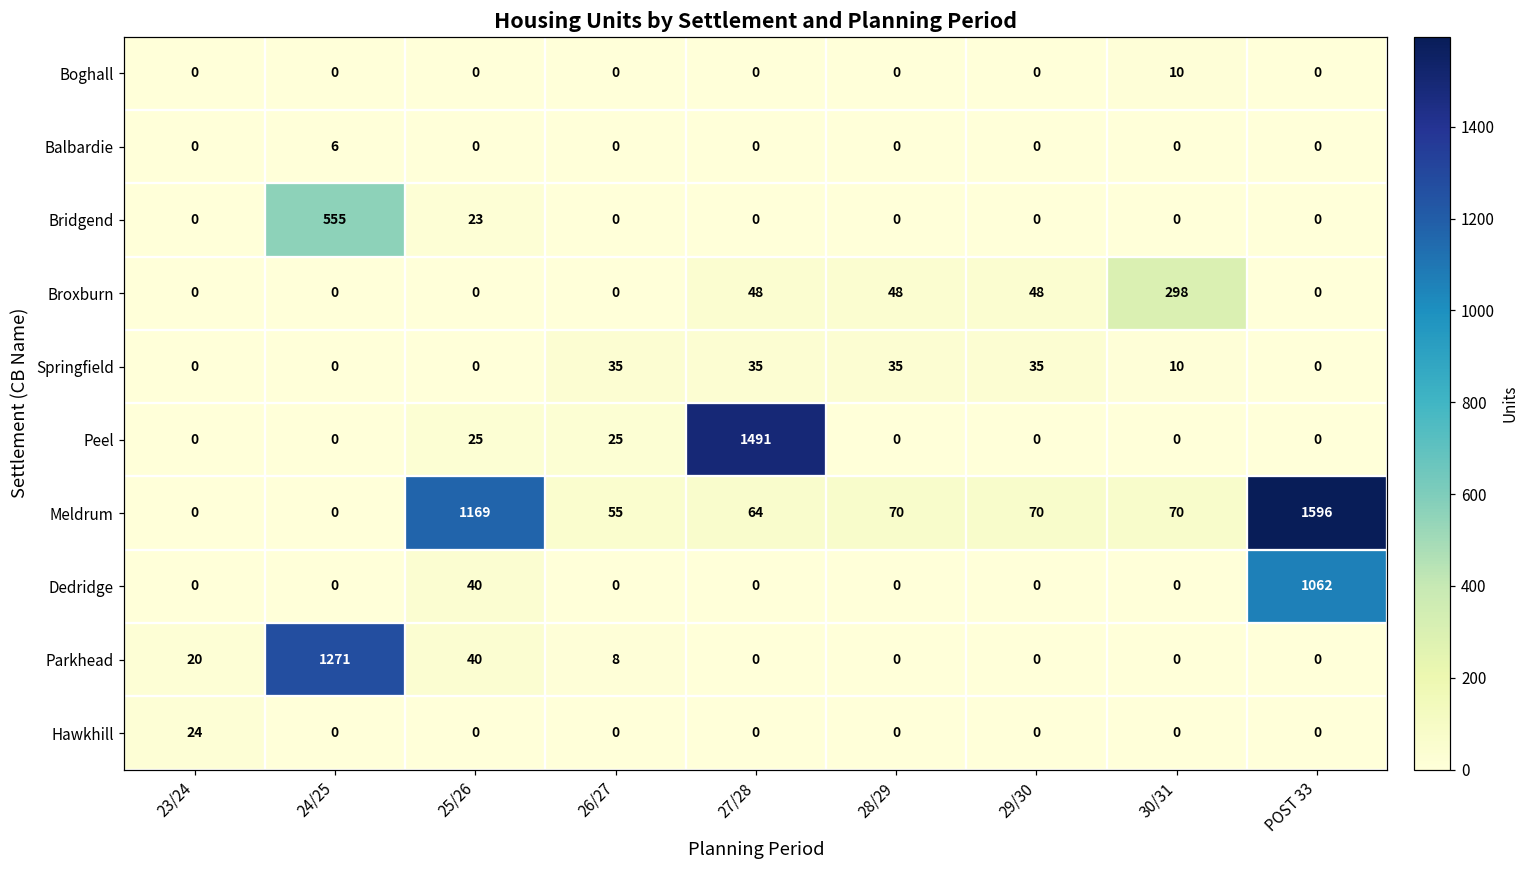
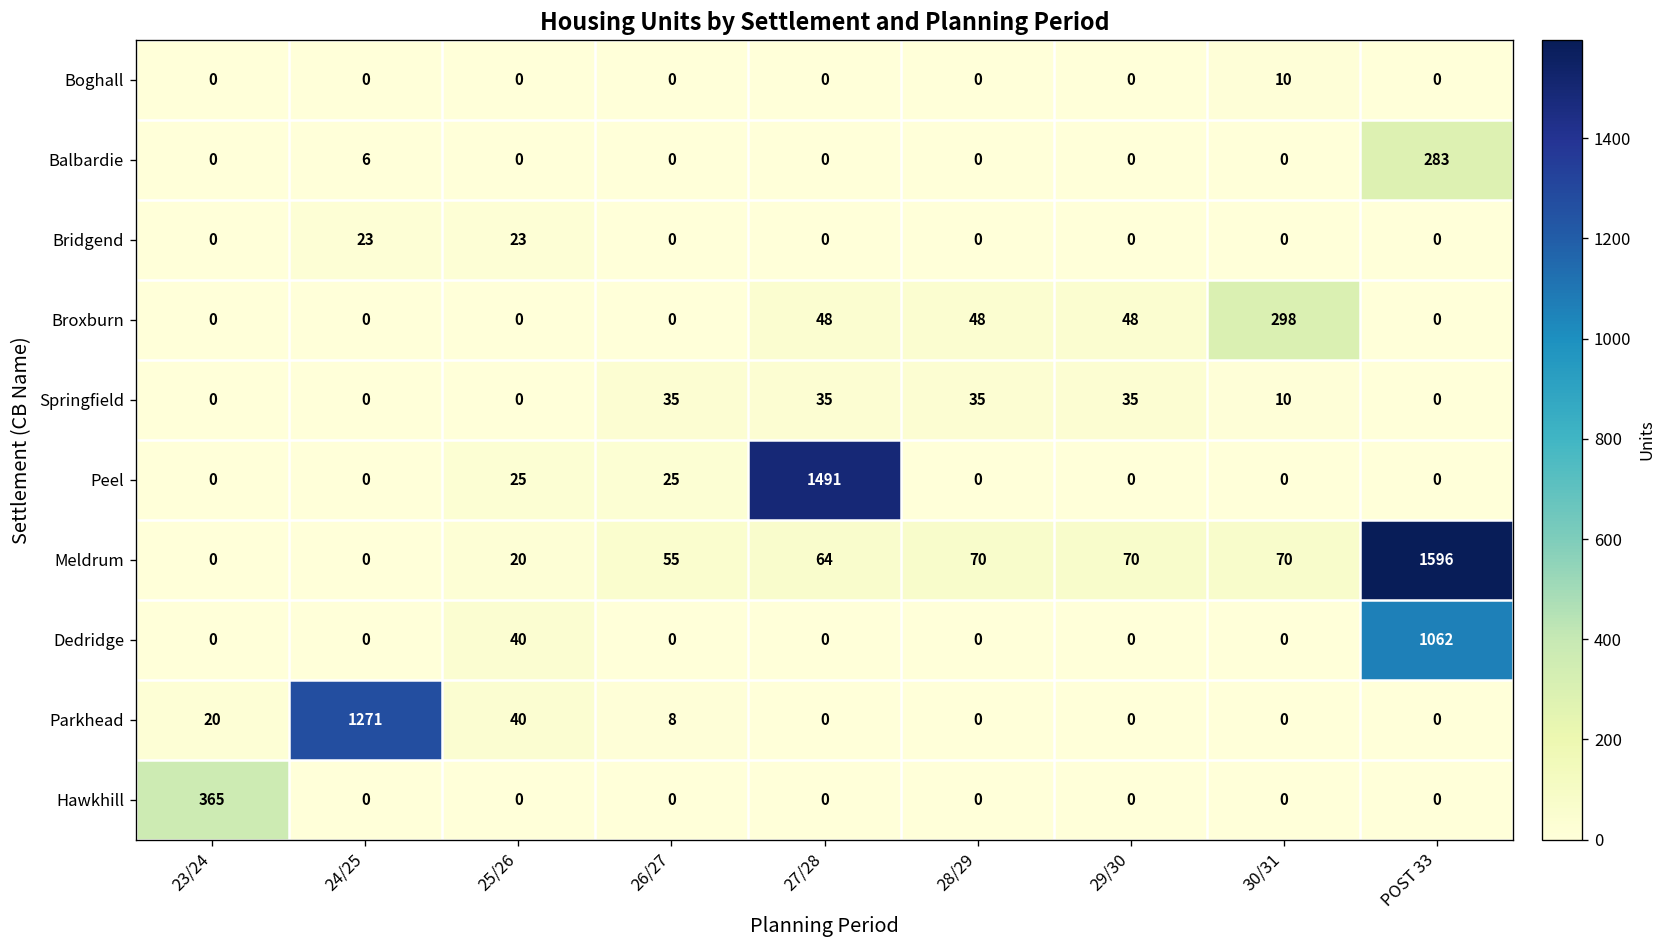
Balbardie, POST 33: 0 -> 283
Bridgend, 24/25: 555 -> 23
Meldrum, 25/26: 1169 -> 20
Hawkhill, 23/24: 24 -> 365
